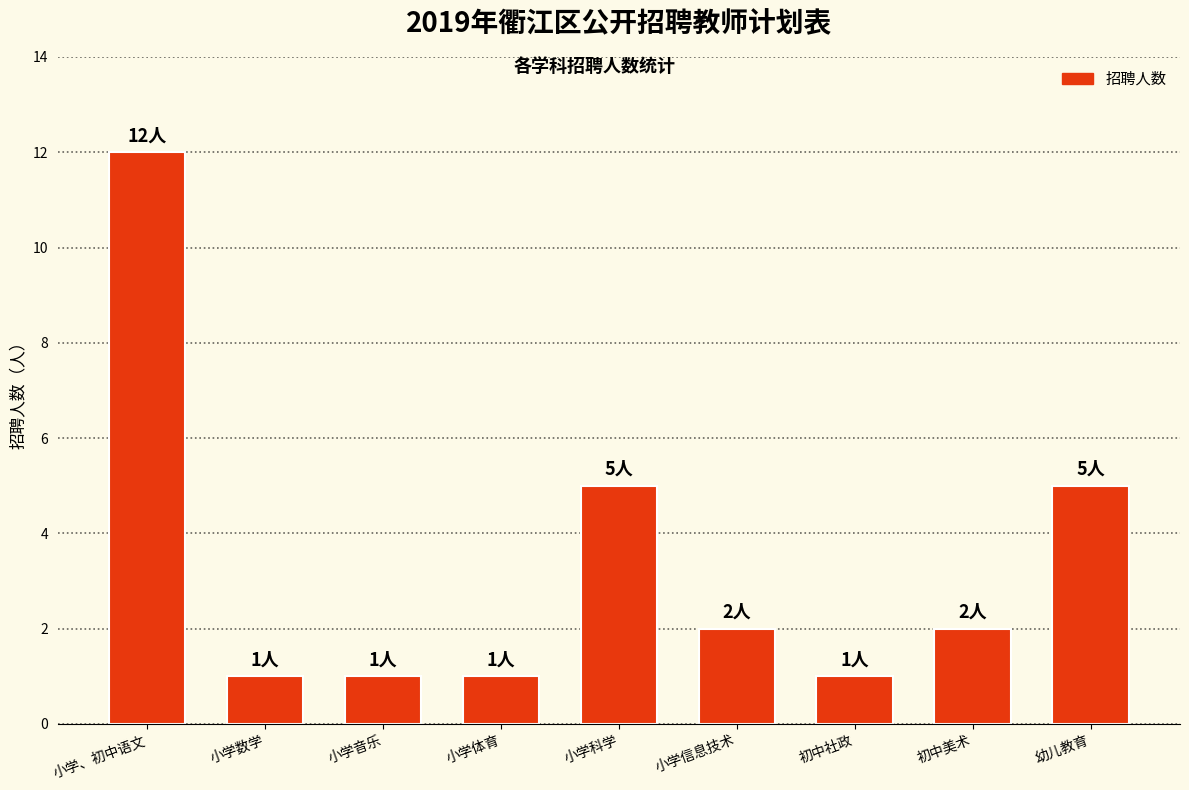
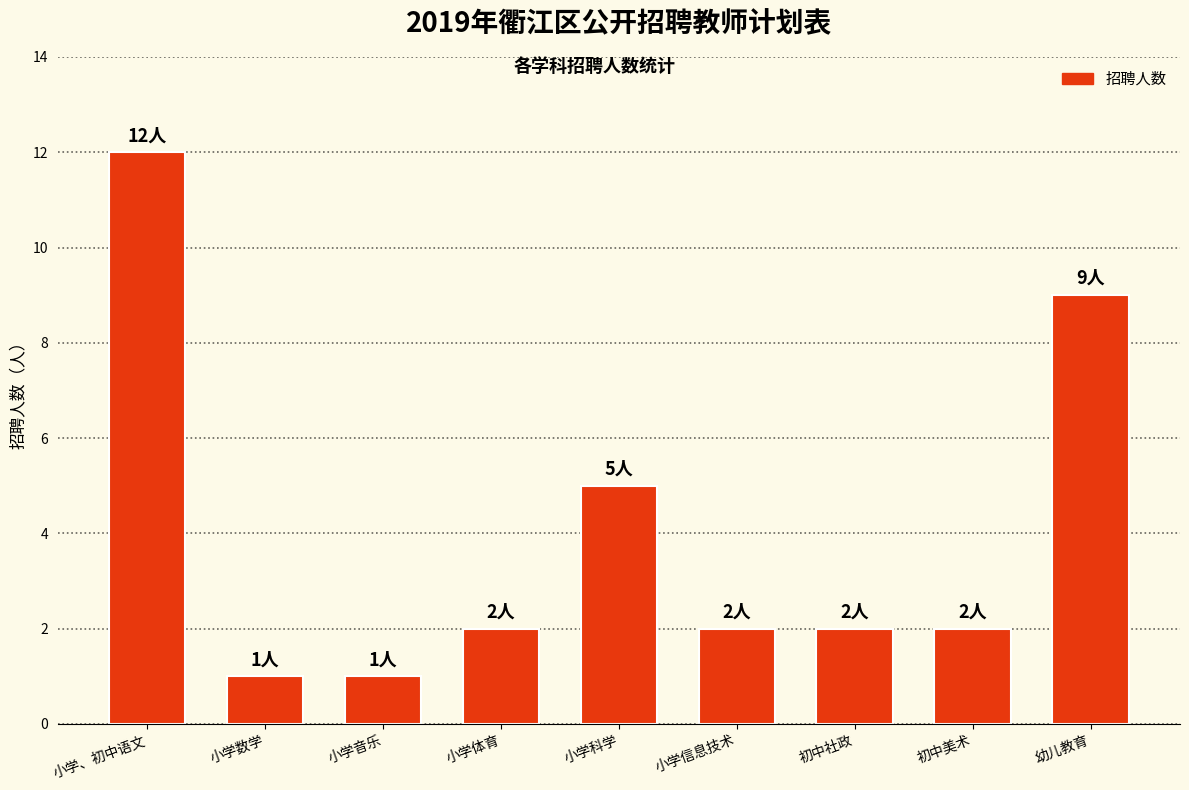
小学体育: 1人 -> 2人
初中社政: 1人 -> 2人
幼儿教育: 5人 -> 9人
